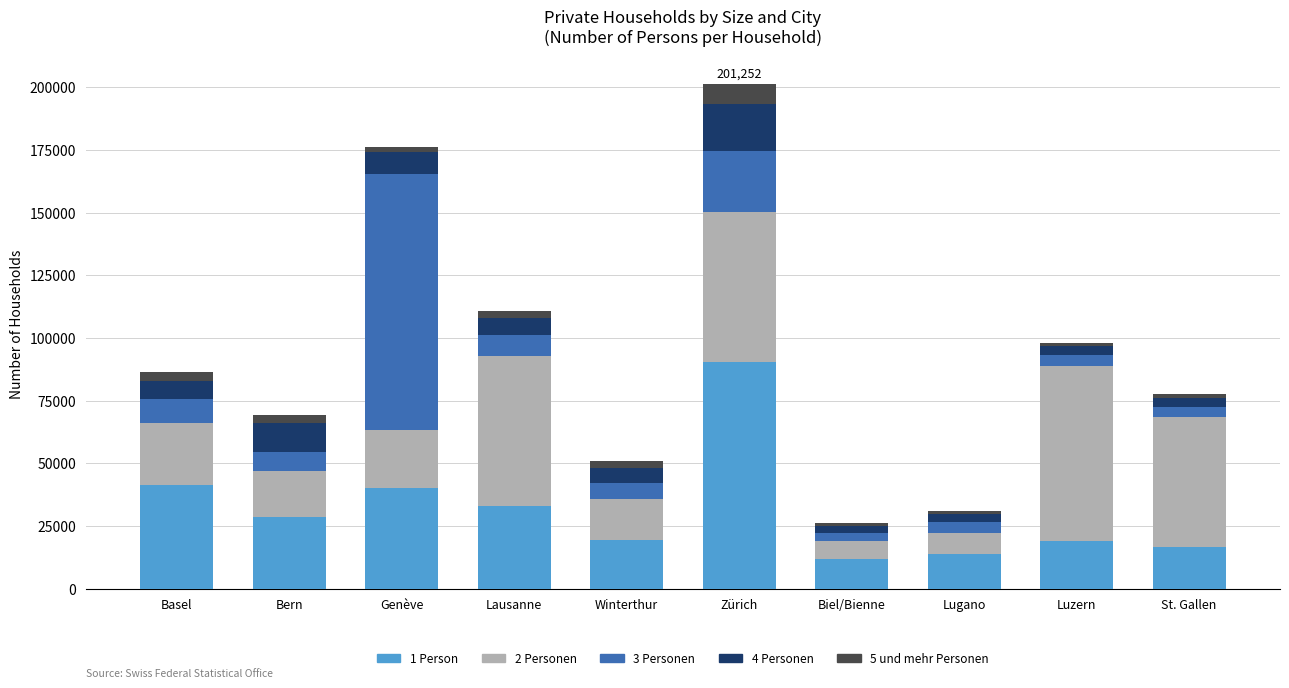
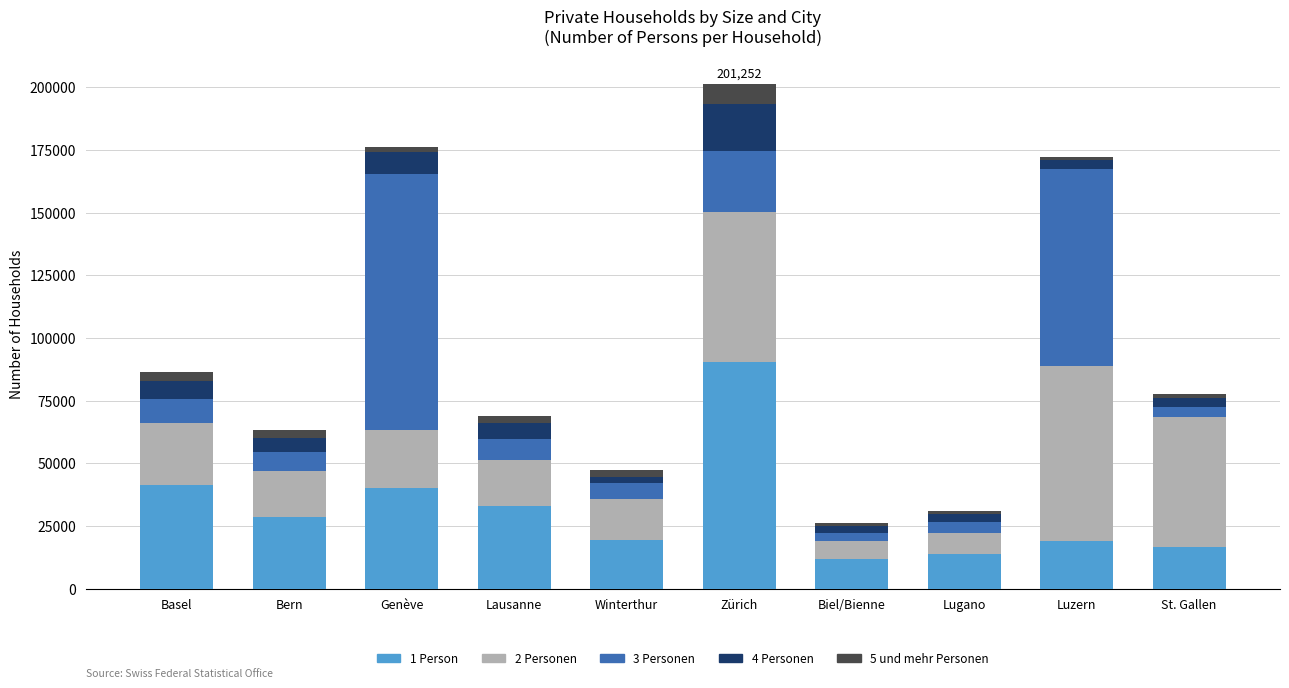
4 Personen, Bern: 12000 -> 6000
2 Personen, Lausanne: 60000 -> 18000
4 Personen, Winterthur: 6000 -> 2000
3 Personen, Luzern: 4000 -> 78000
